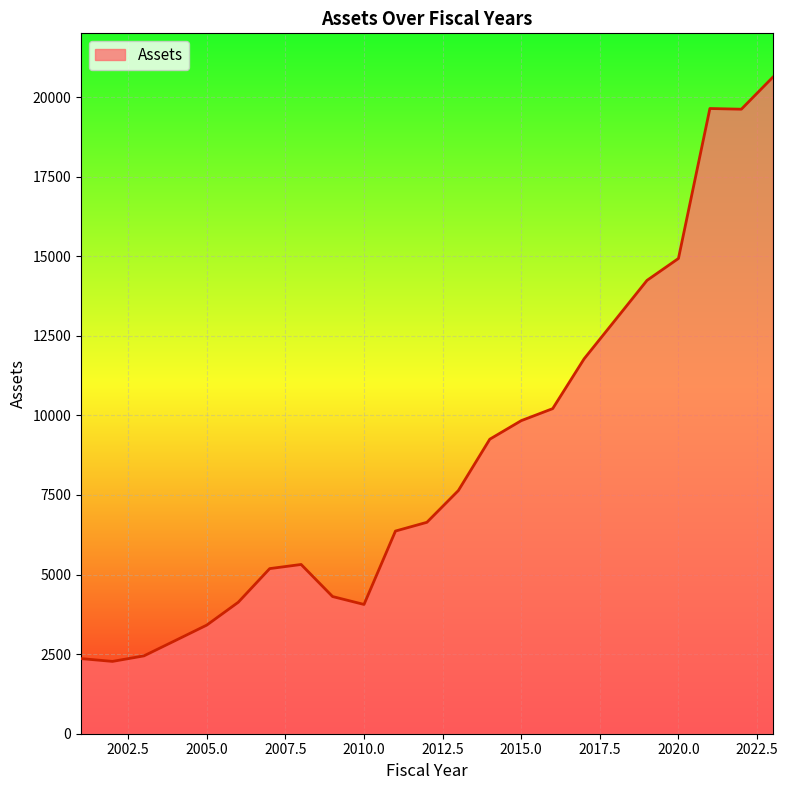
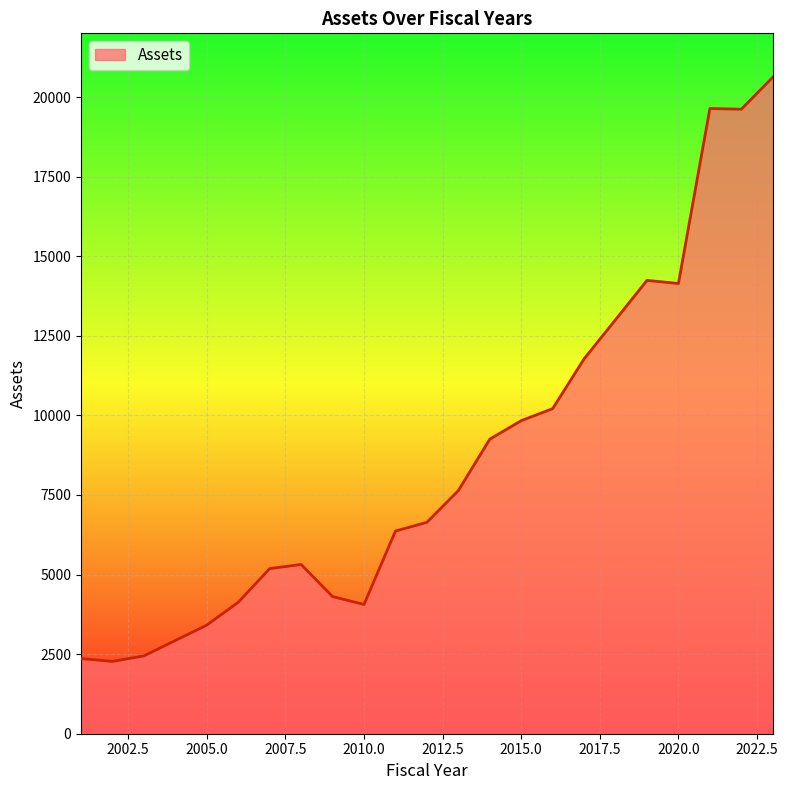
2020.0: 14900 -> 14100
